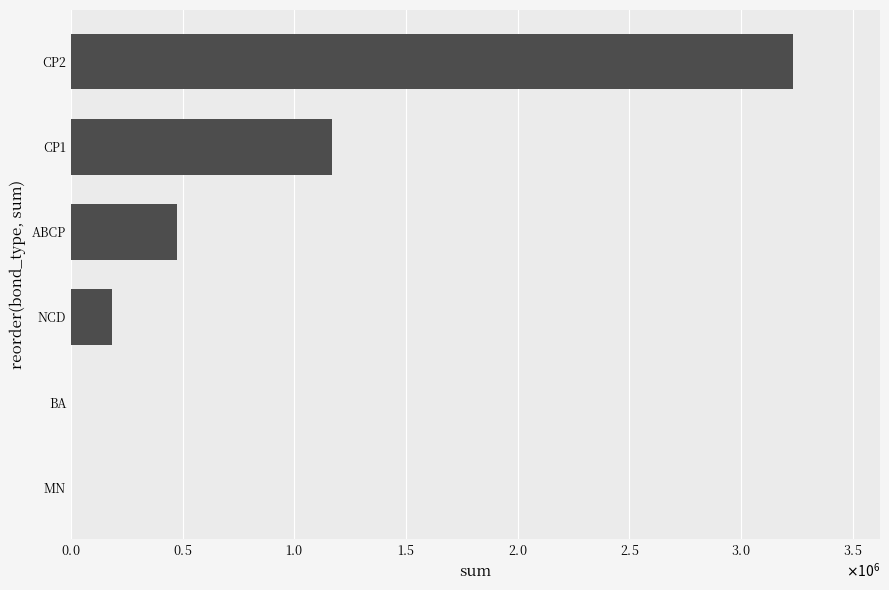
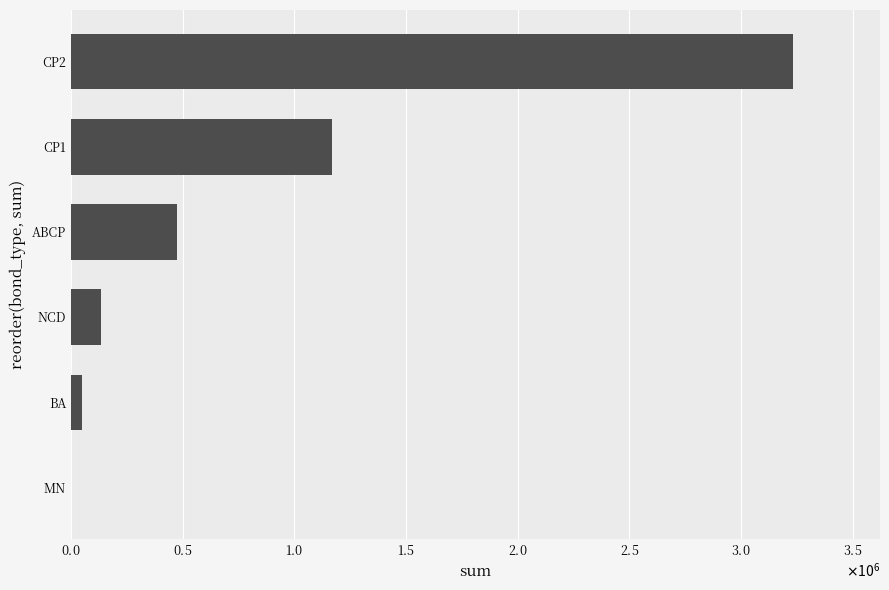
NCD: 180000 -> 130000
BA: 0 -> 50000
